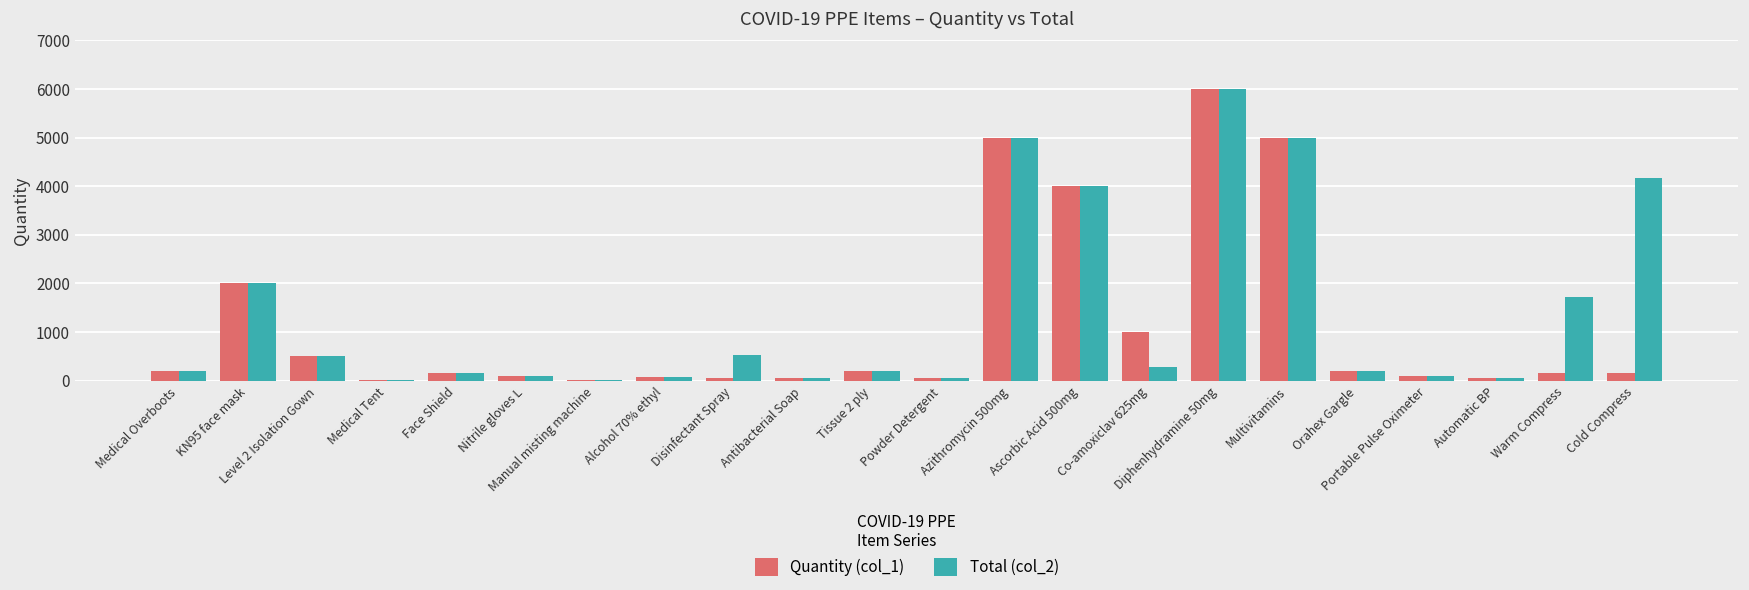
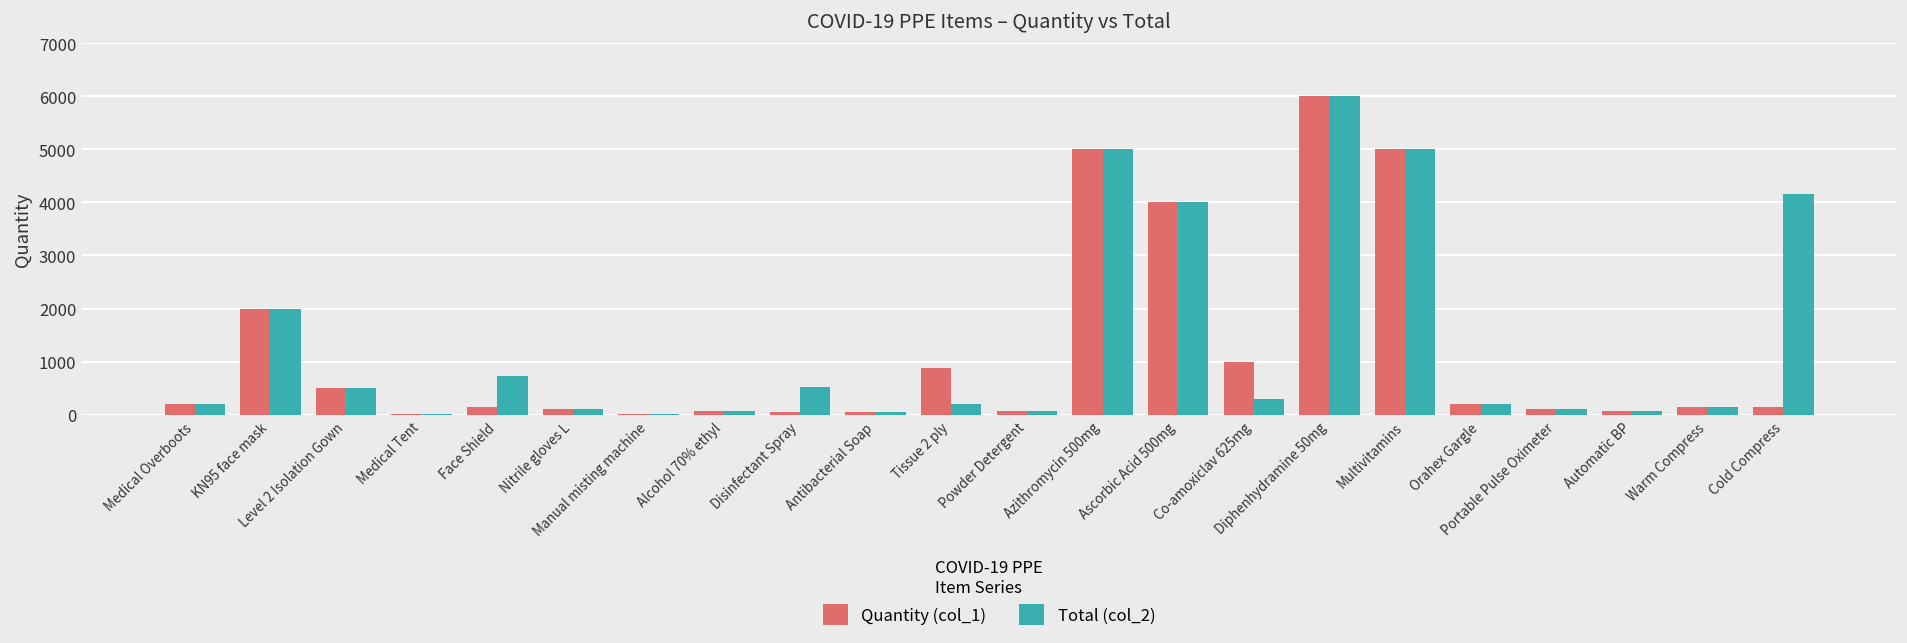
Total (col_2), Face Shield: 200 -> 700
Quantity (col_1), Tissue 2 ply: 200 -> 900
Total (col_2), Warm Compress: 1700 -> 200
